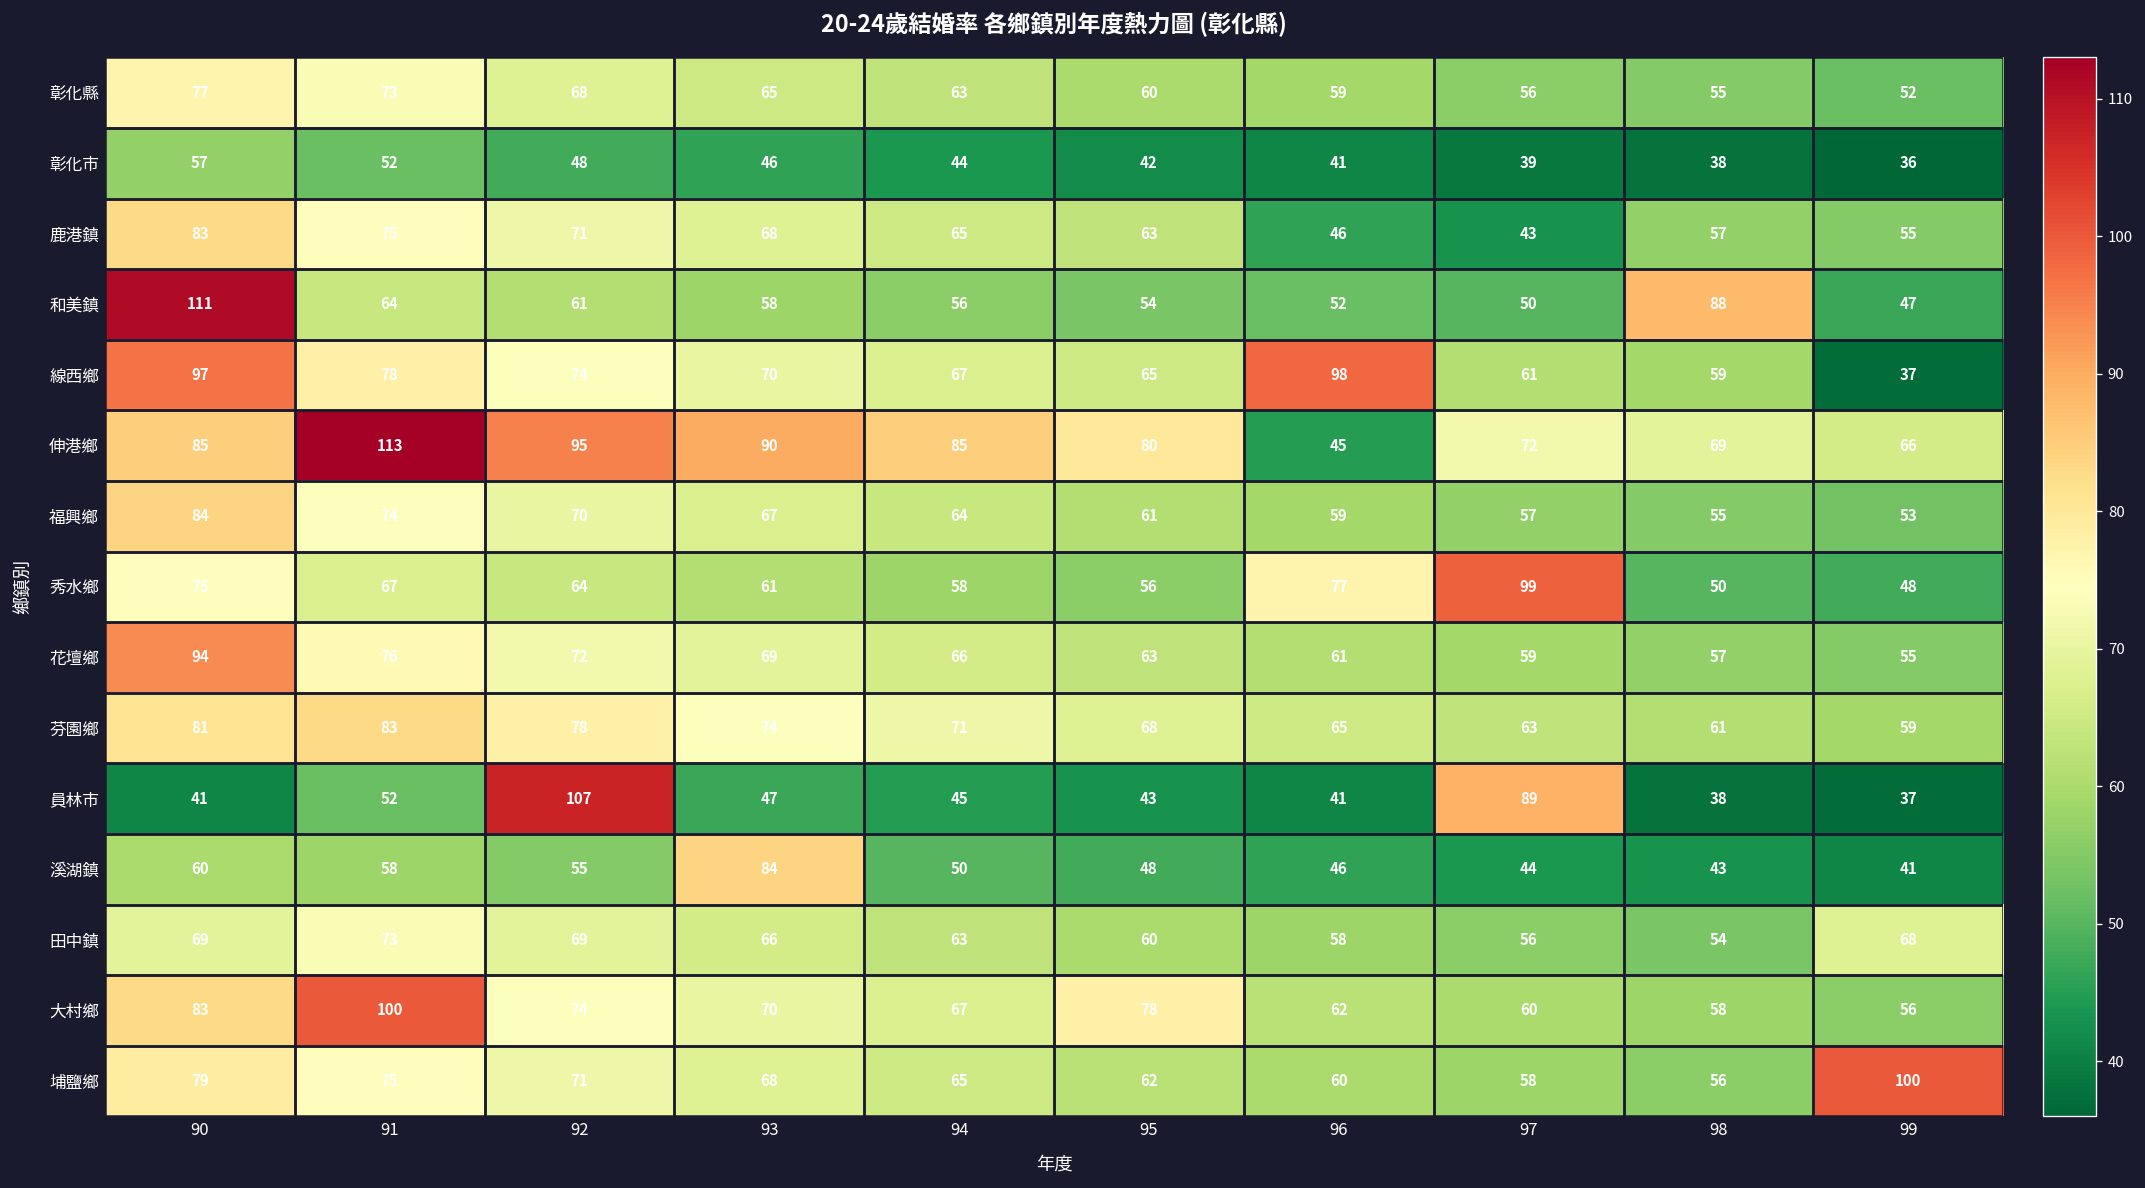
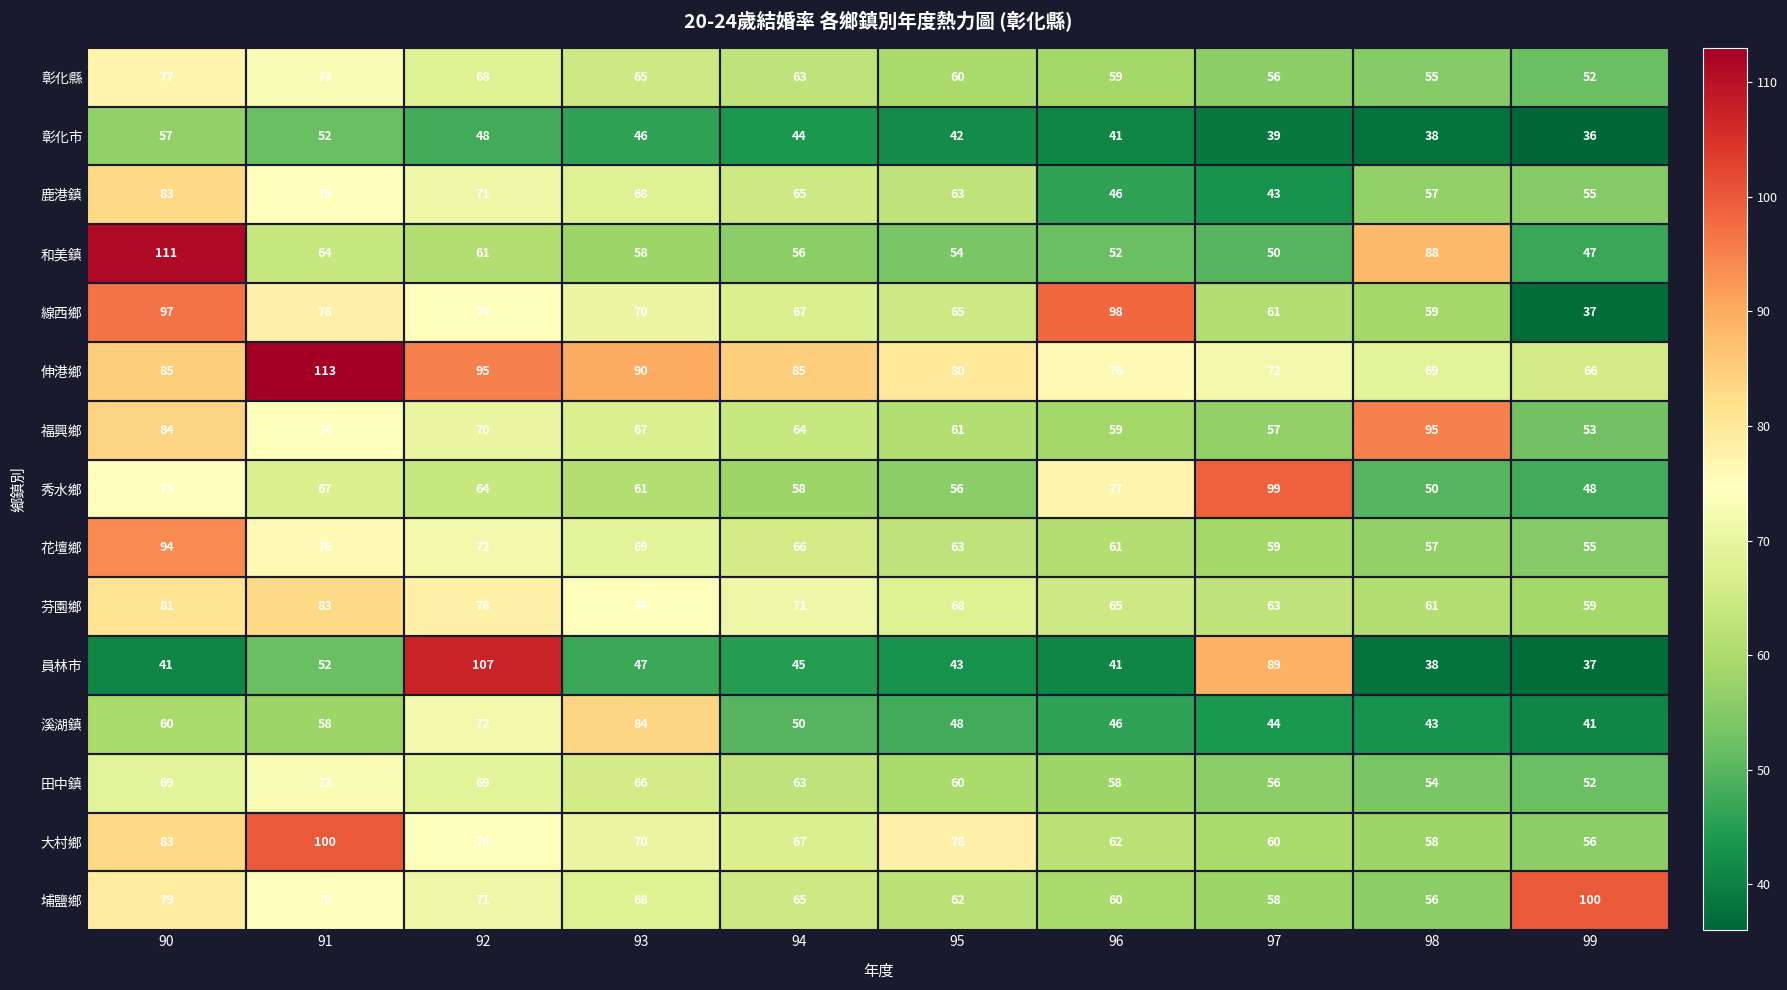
伸港鄉, 96: 45 -> 76
福興鄉, 98: 55 -> 95
溪湖鎮, 92: 55 -> 72
田中鎮, 99: 68 -> 52
